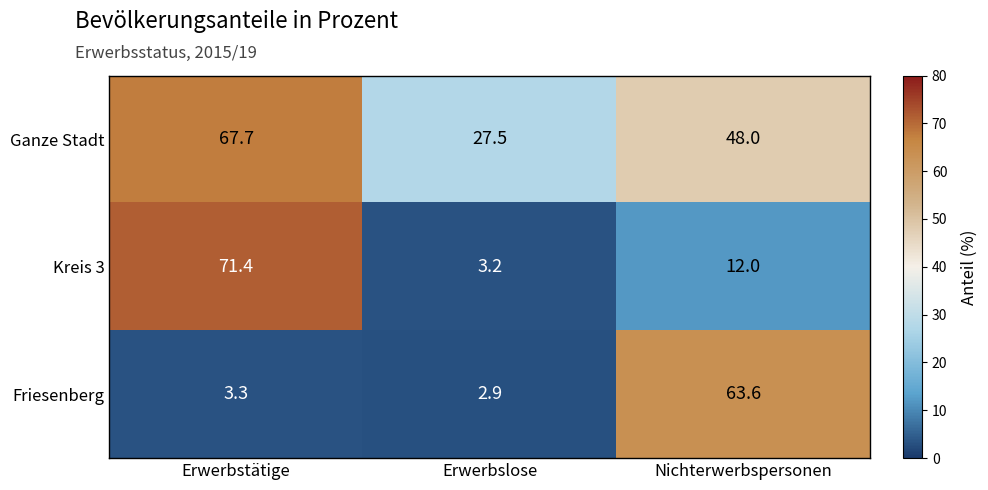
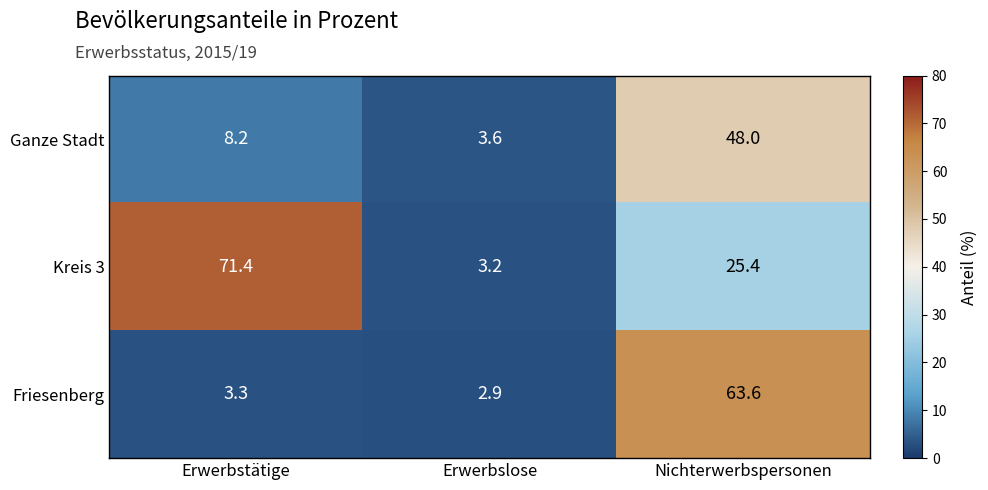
Ganze Stadt, Erwerbstätige: 67.7 -> 8.2
Ganze Stadt, Erwerbslose: 27.5 -> 3.6
Kreis 3, Nichterwerbspersonen: 12.0 -> 25.4
